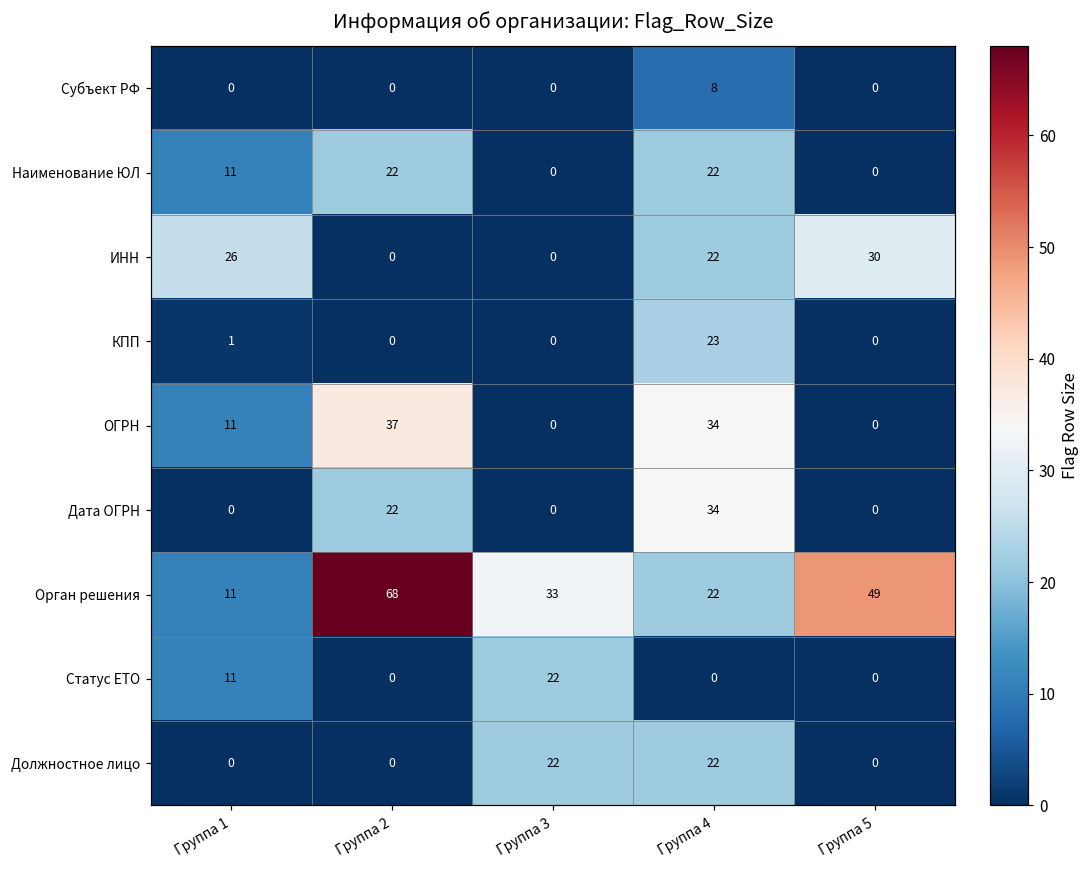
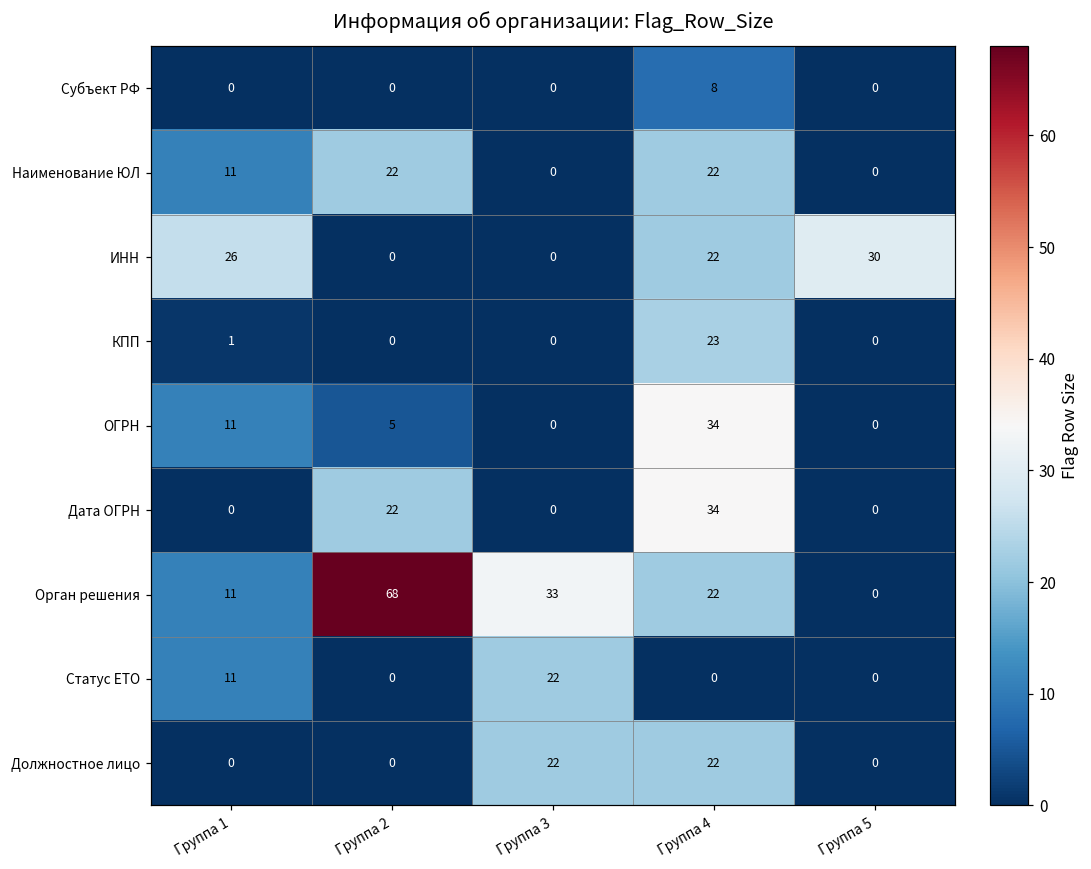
ОГРН, Группа 2: 37 -> 5
Орган решения, Группа 5: 49 -> 0
